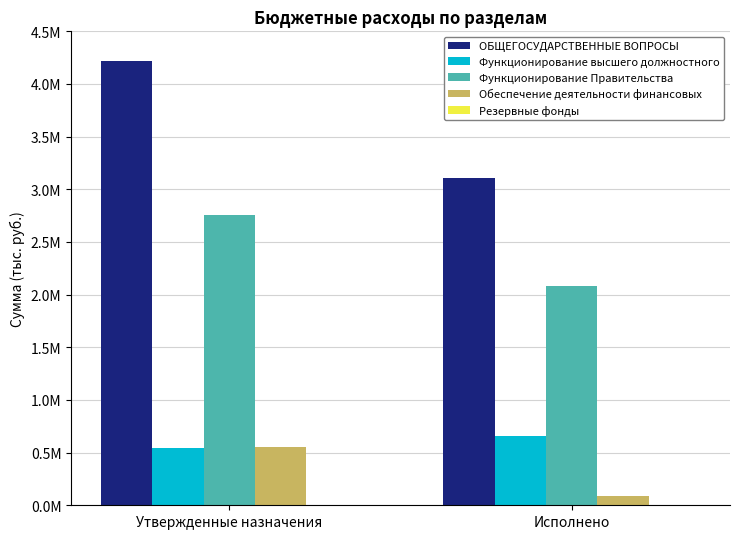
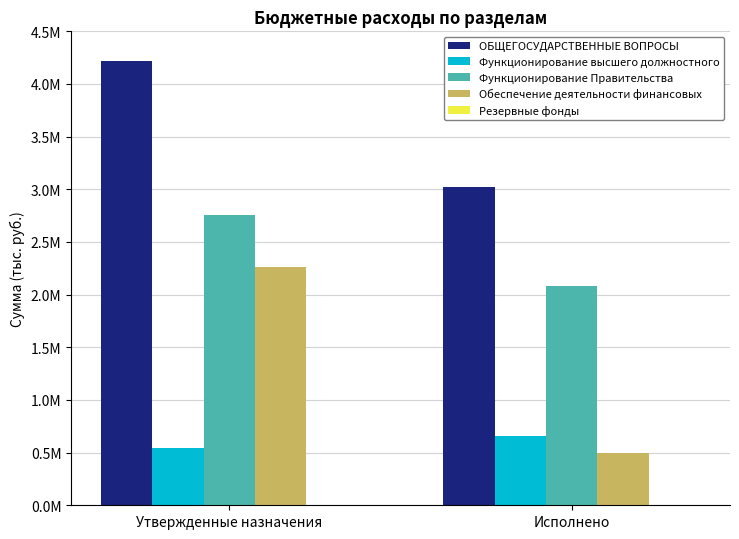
Обеспечение деятельности финансовых, Утвержденные назначения: 550000 -> 2260000
ОБЩЕГОСУДАРСТВЕННЫЕ ВОПРОСЫ, Исполнено: 3110000 -> 3020000
Обеспечение деятельности финансовых, Исполнено: 90000 -> 490000
